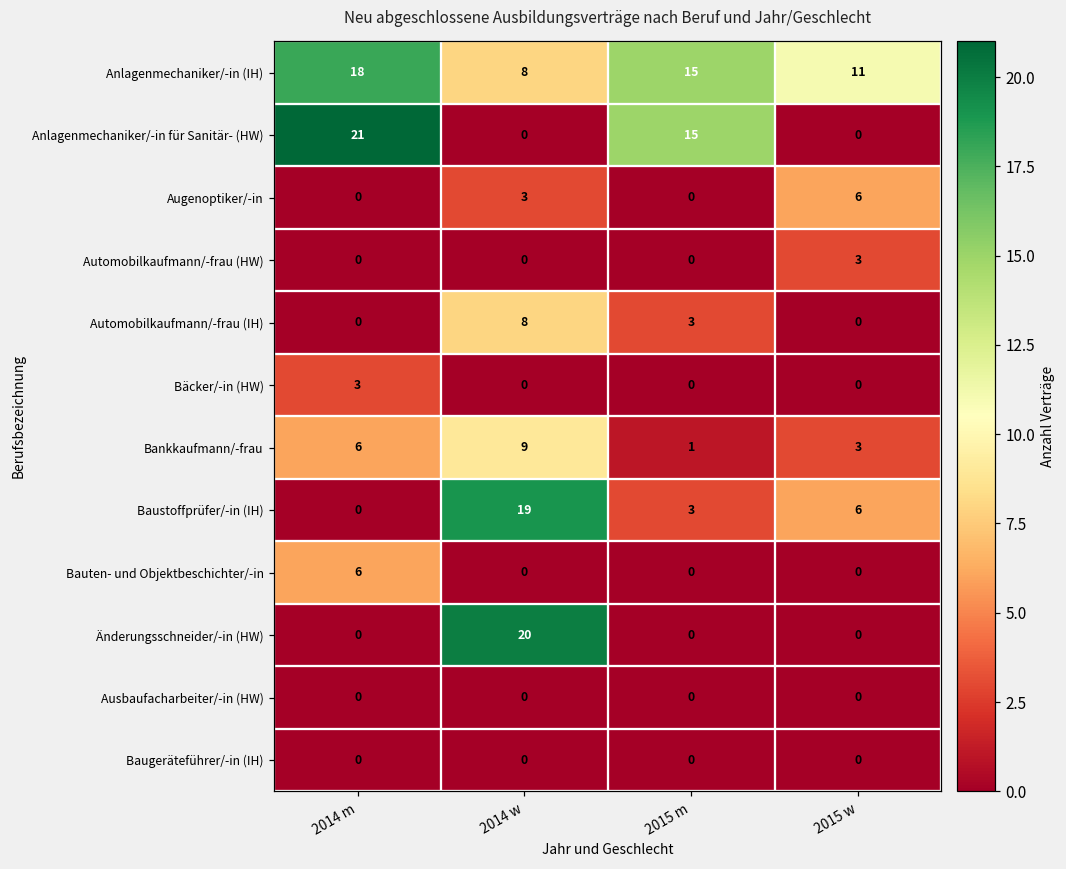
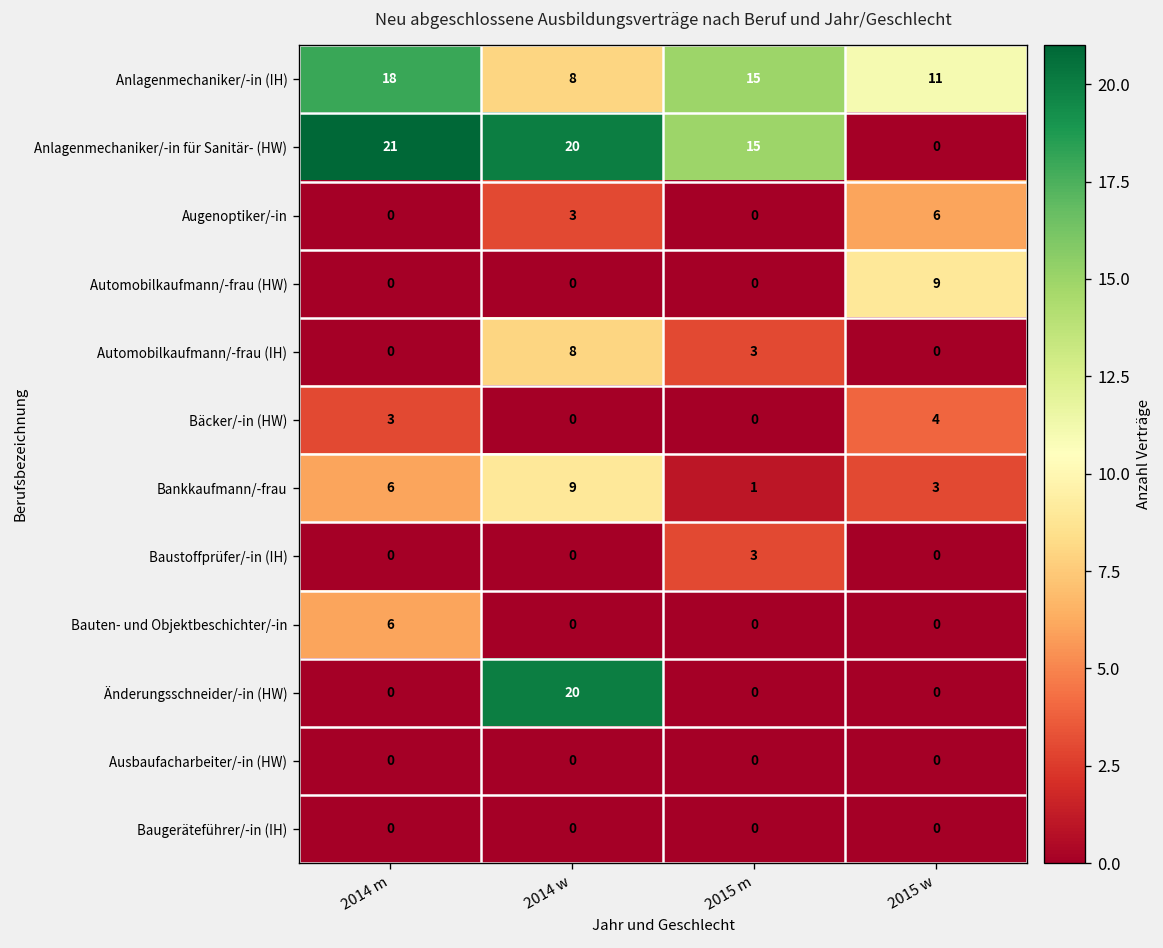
Anlagenmechaniker/-in für Sanitär- (HW), 2014 w: 0 -> 20
Automobilkaufmann/-frau (HW), 2015 w: 3 -> 9
Bäcker/-in (HW), 2015 w: 0 -> 4
Baustoffprüfer/-in (IH), 2014 w: 19 -> 0
Baustoffprüfer/-in (IH), 2015 w: 6 -> 0
